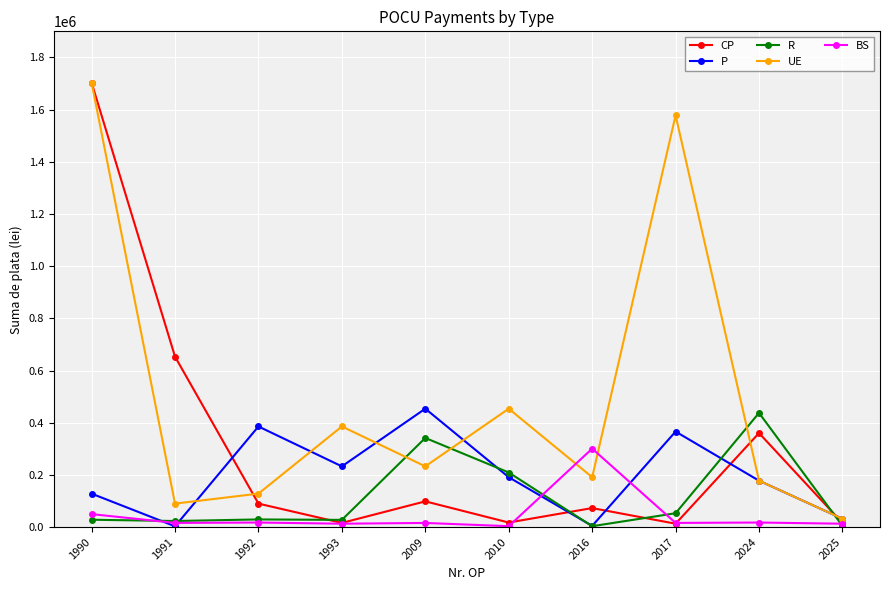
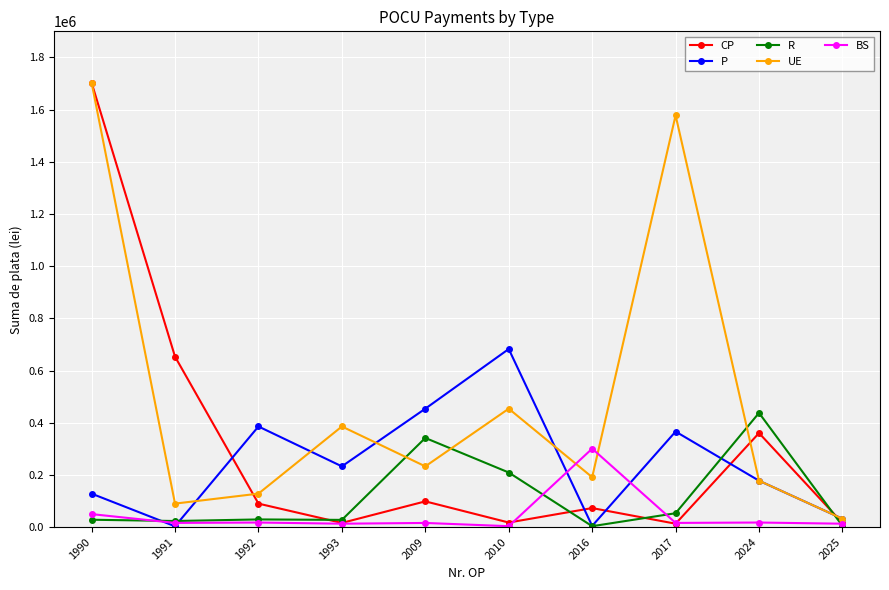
P, 2010: 190000 -> 680000
